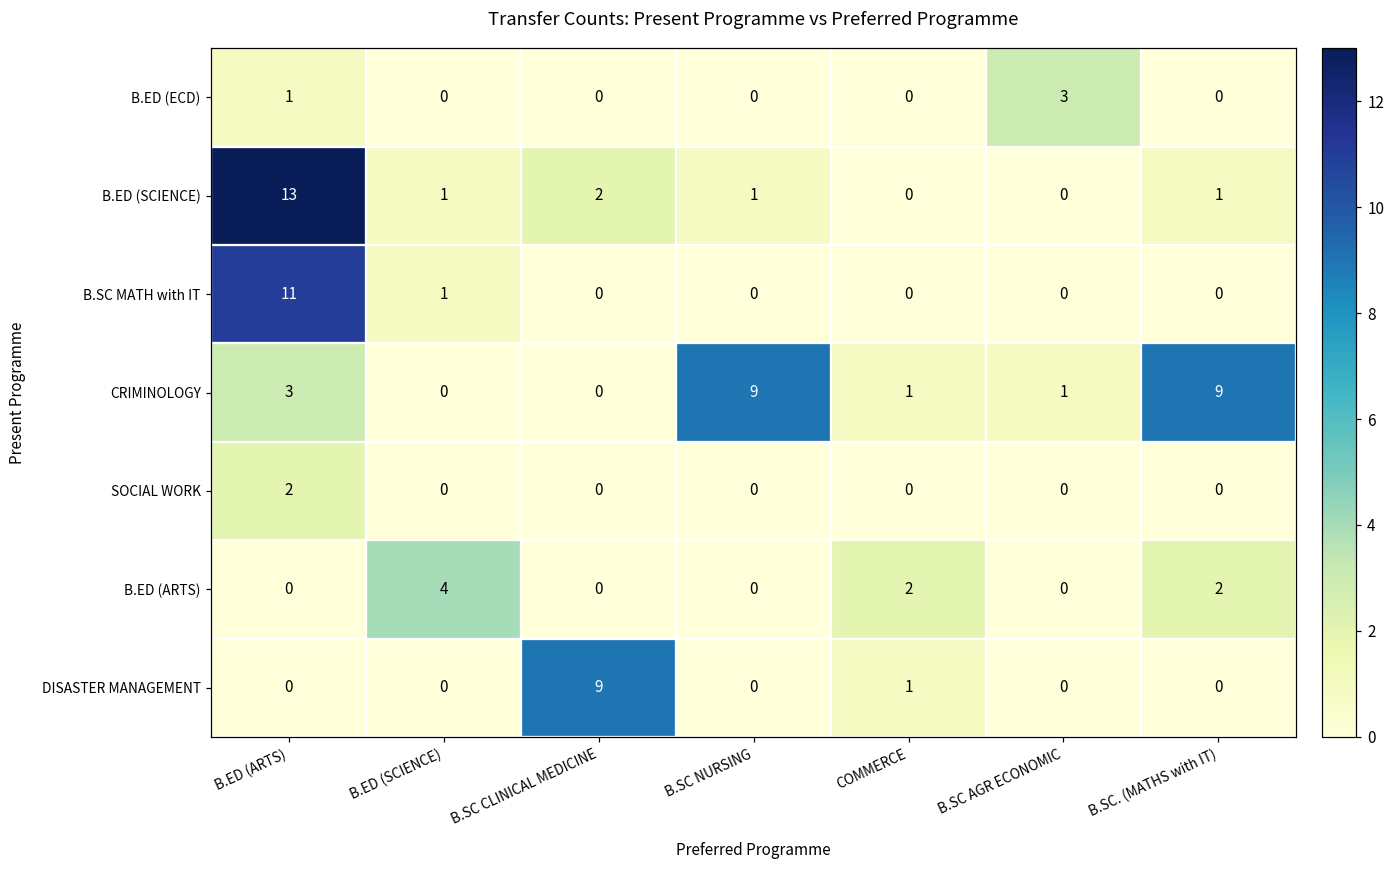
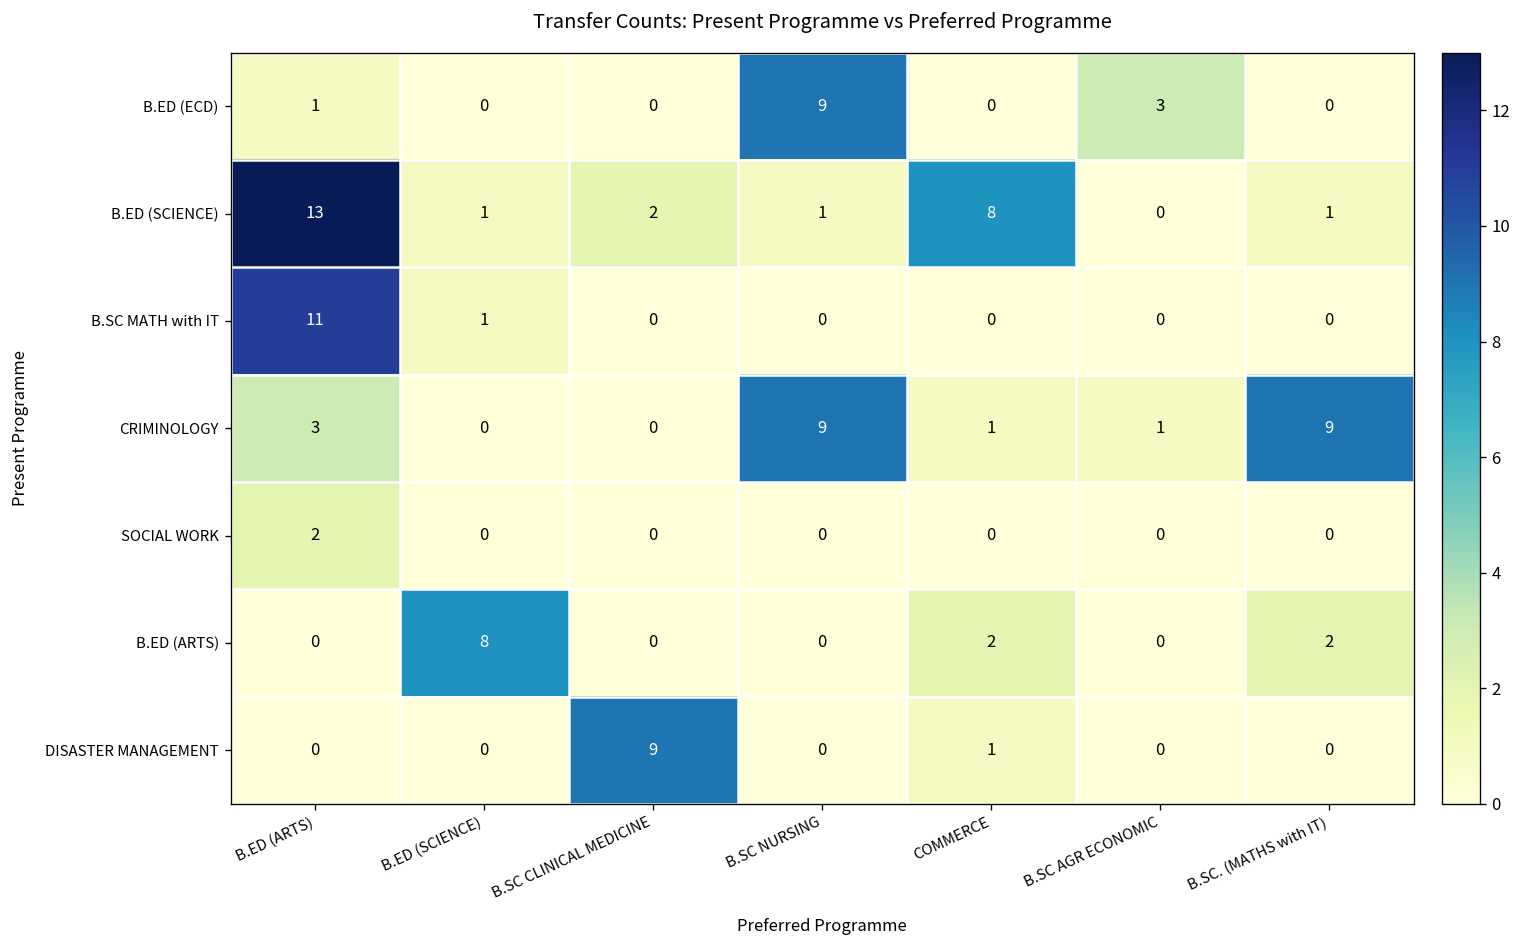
B.ED (ECD), B.SC NURSING: 0 -> 9
B.ED (SCIENCE), COMMERCE: 0 -> 8
B.ED (ARTS), B.ED (SCIENCE): 4 -> 8
